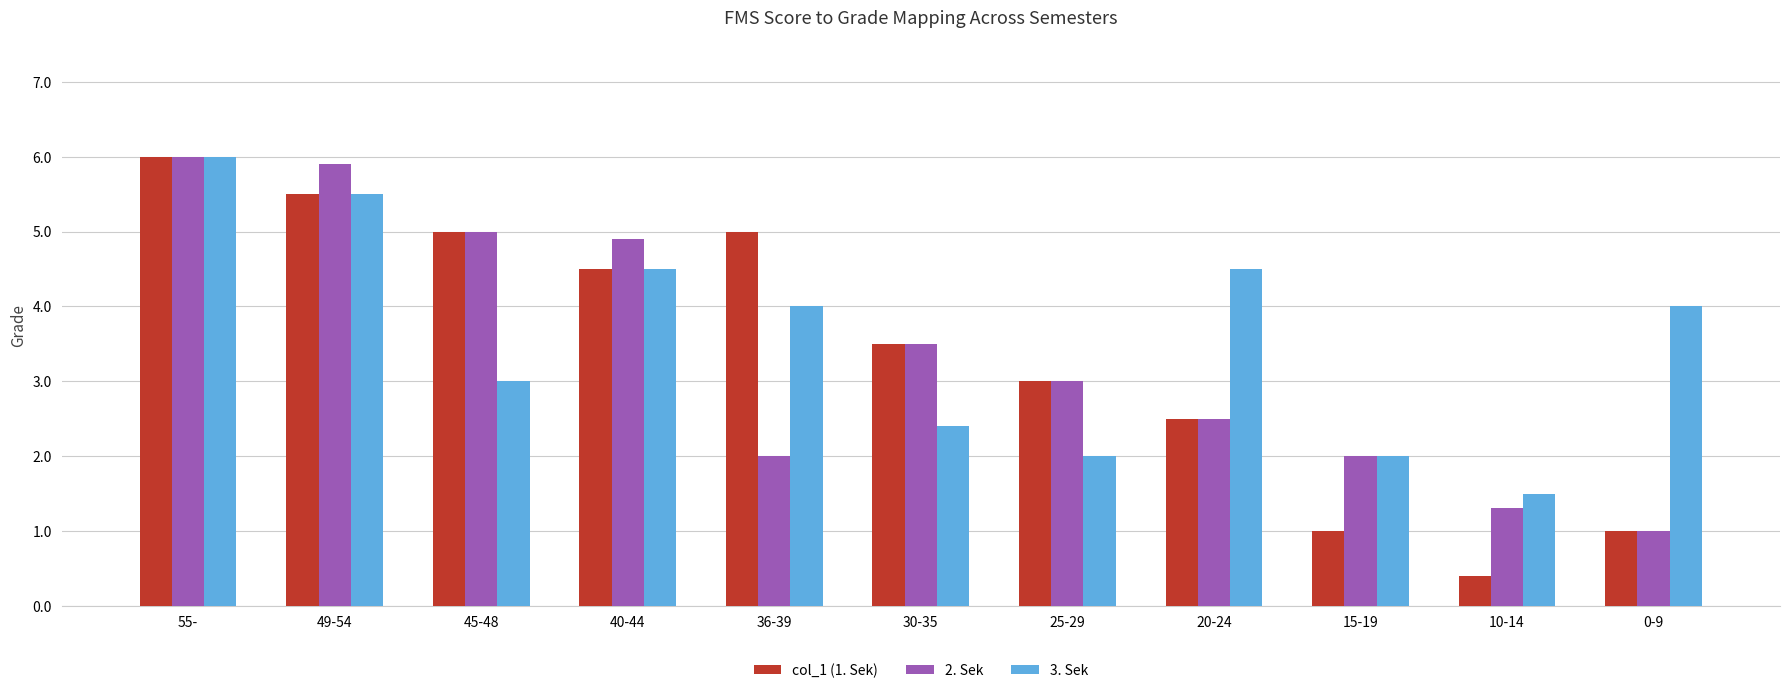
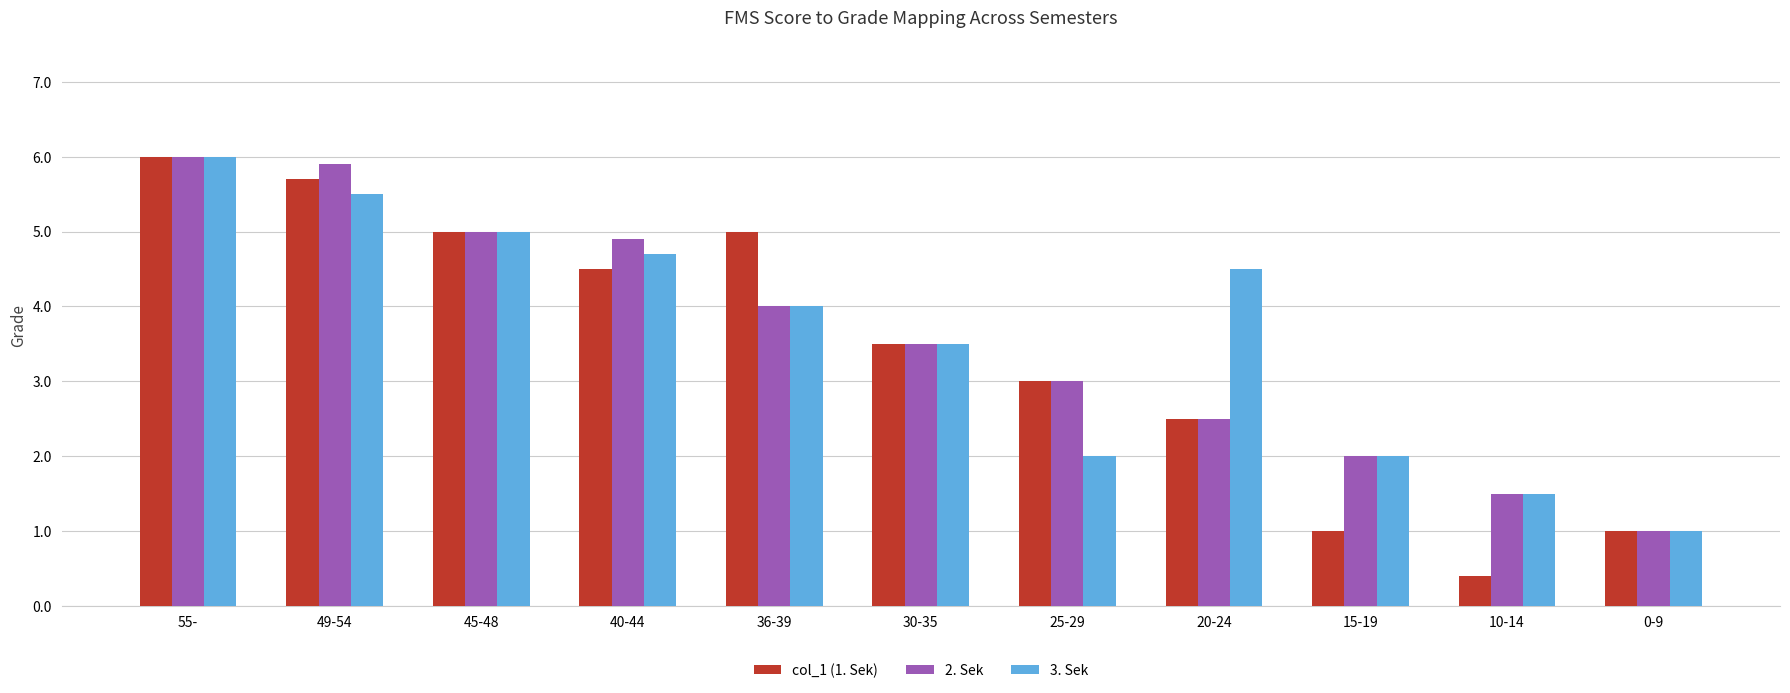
col_1 (1. Sek), 49-54: 5.5 -> 5.7
3. Sek, 45-48: 3 -> 5
3. Sek, 40-44: 4.5 -> 4.7
2. Sek, 36-39: 2 -> 4
3. Sek, 30-35: 2.4 -> 3.5
2. Sek, 10-14: 1.3 -> 1.5
3. Sek, 0-9: 4 -> 1
